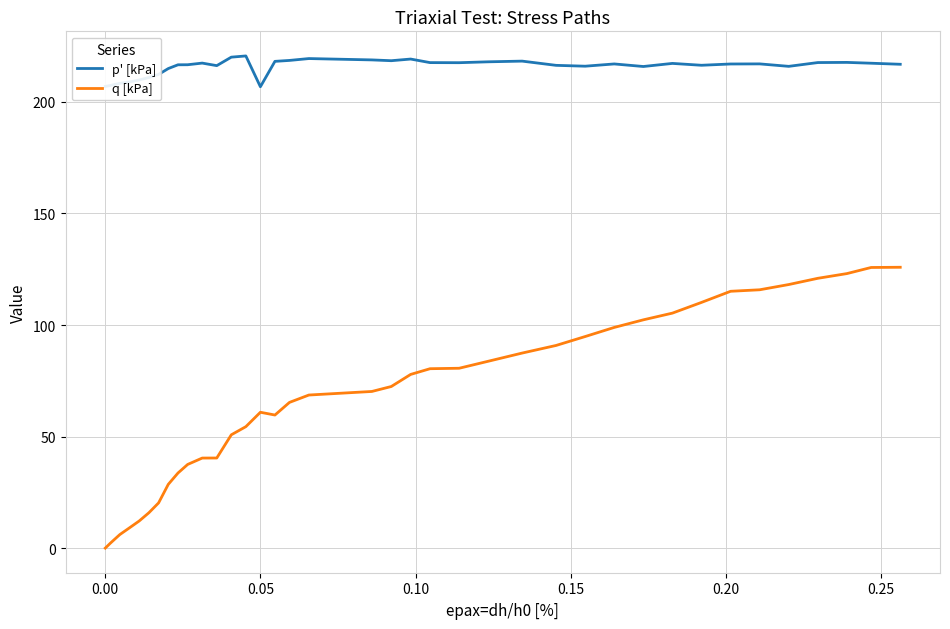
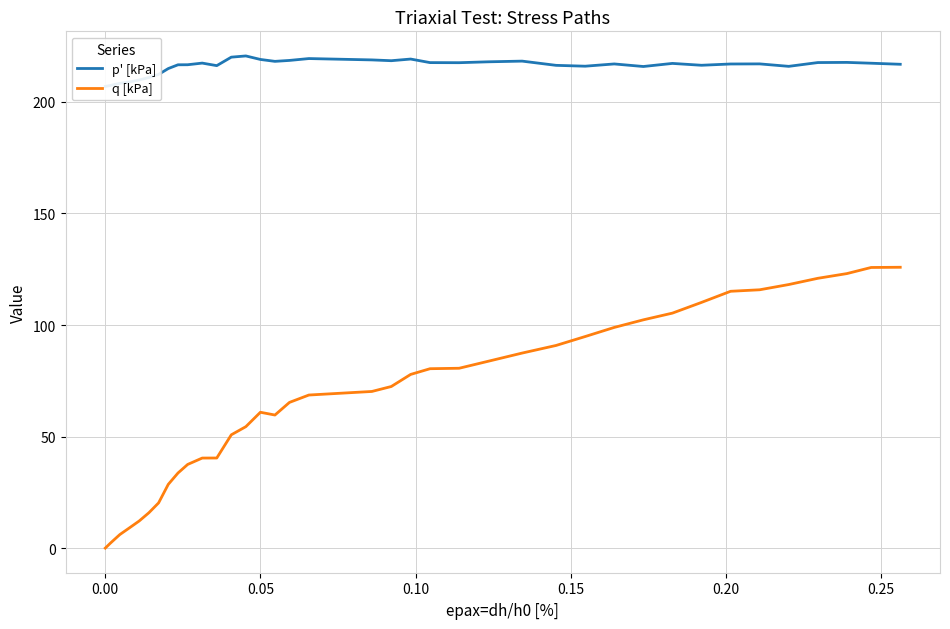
p' [kPa], 0.05: 207 -> 219
